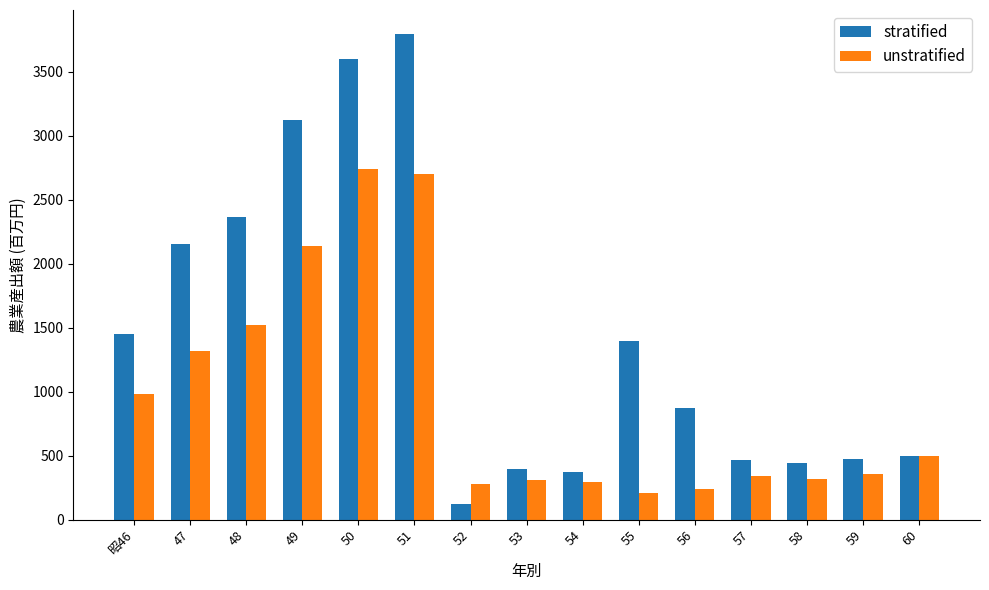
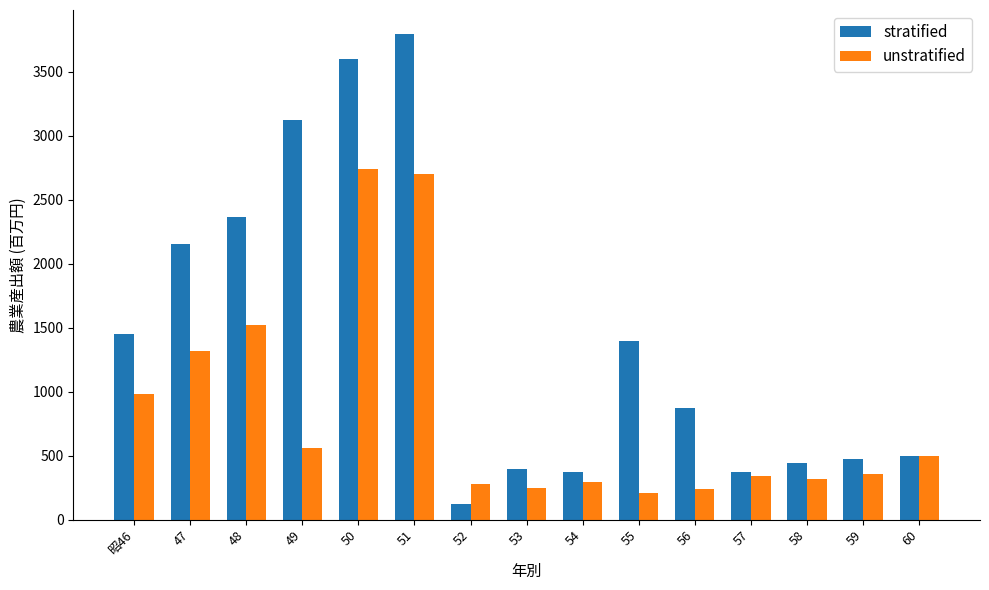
unstratified, 49: 2140 -> 560
unstratified, 53: 310 -> 250
stratified, 57: 470 -> 370
